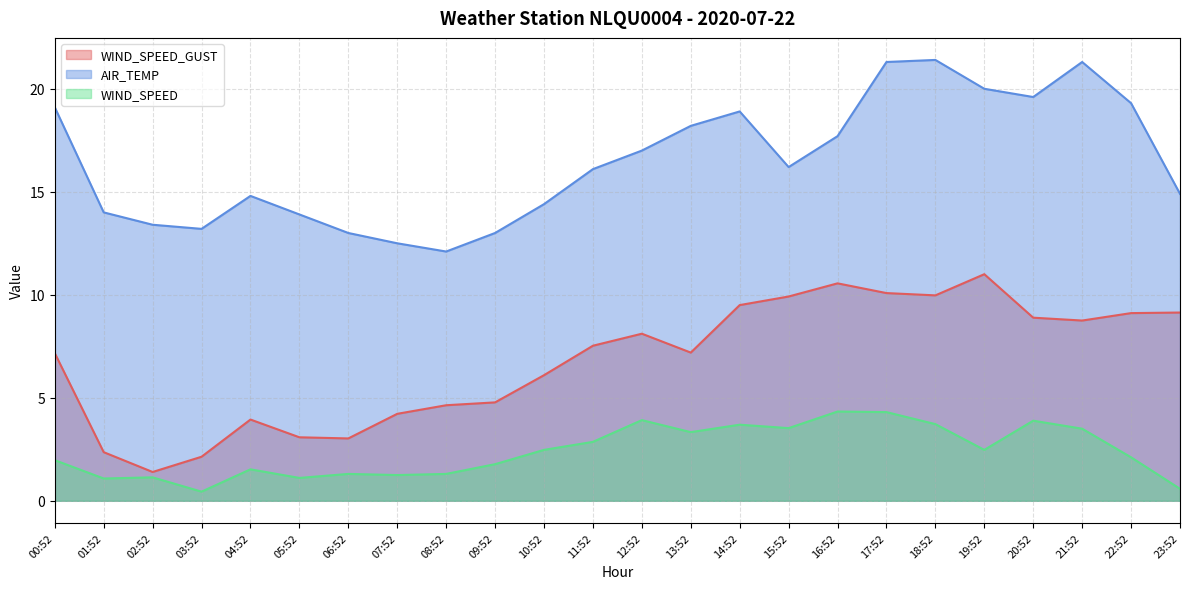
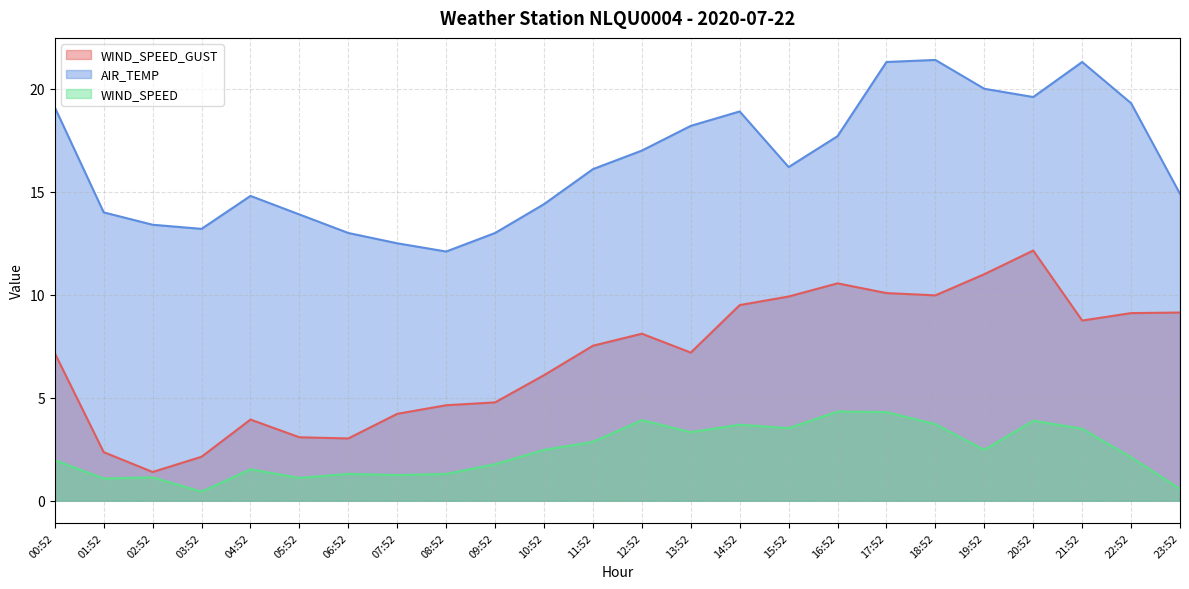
WIND_SPEED_GUST, 20:52: 8.9 -> 12.1
